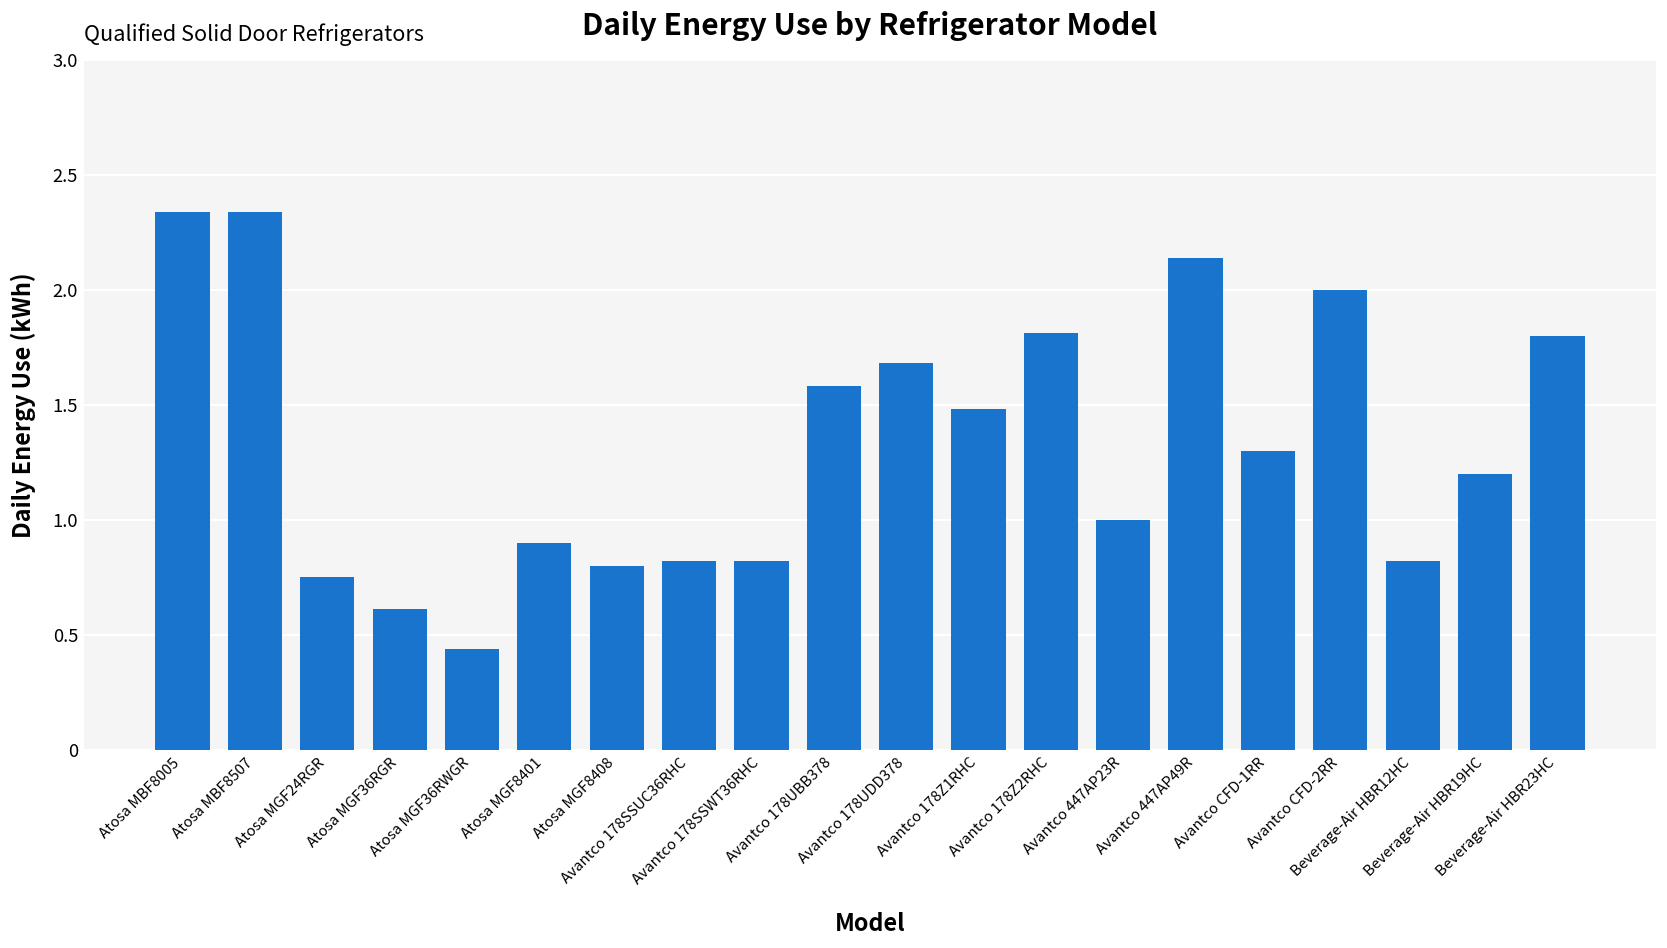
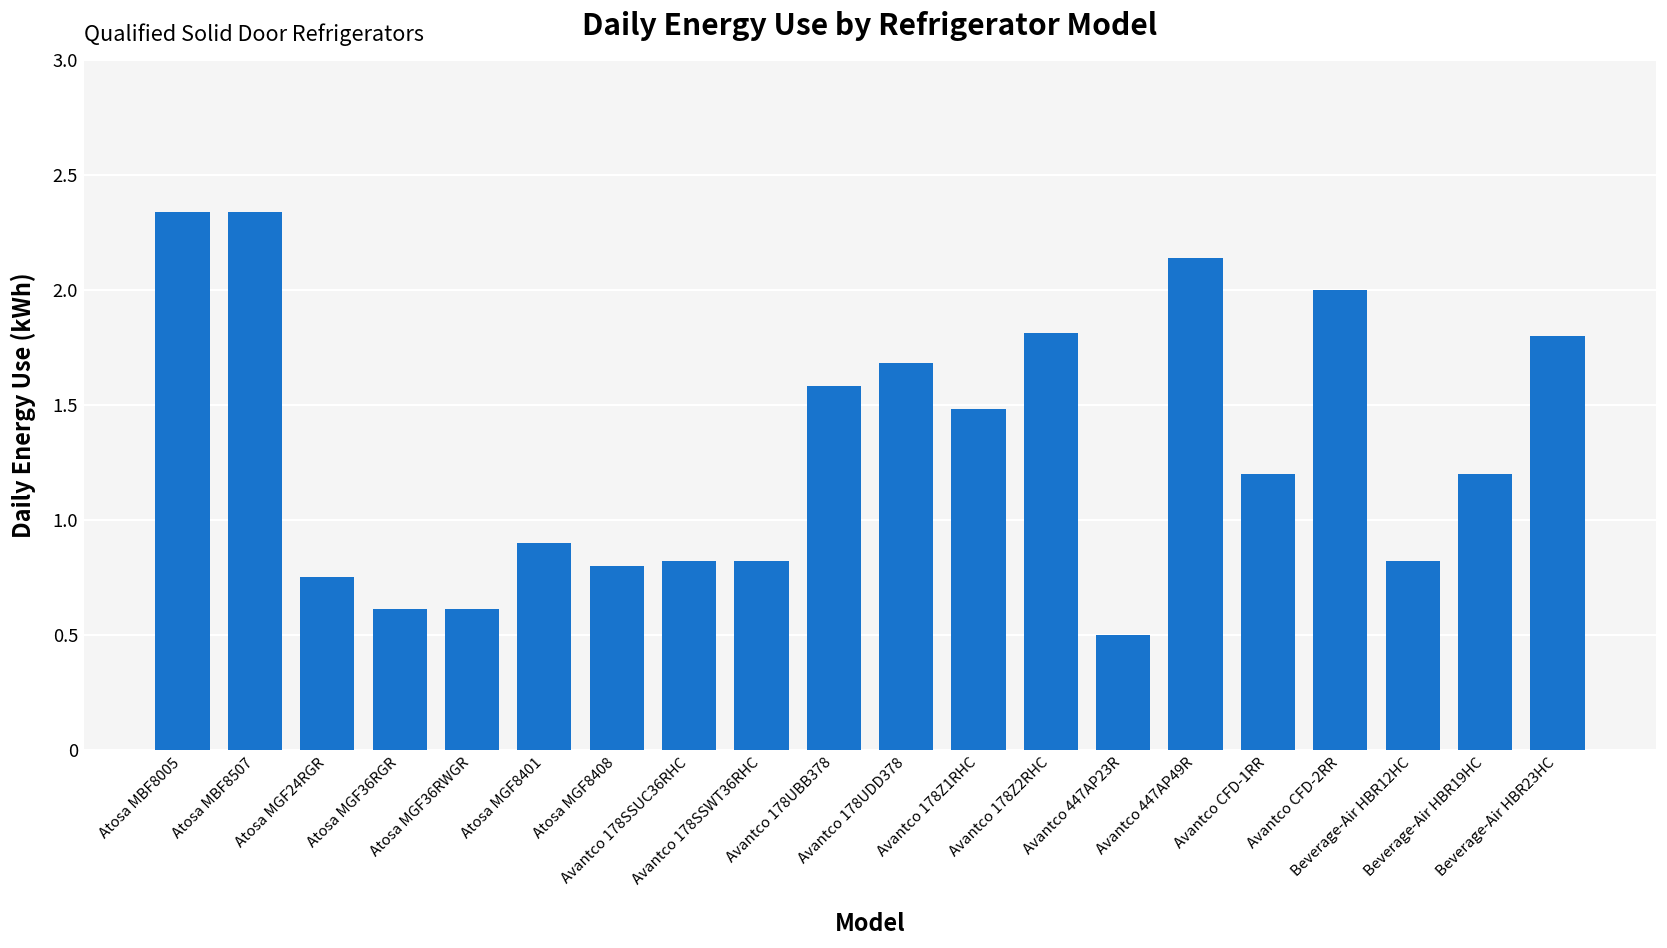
Atosa MGF36RWGR: 0.44 -> 0.61
Avantco 447AP23R: 1.0 -> 0.5
Avantco CFD-1RR: 1.3 -> 1.2
